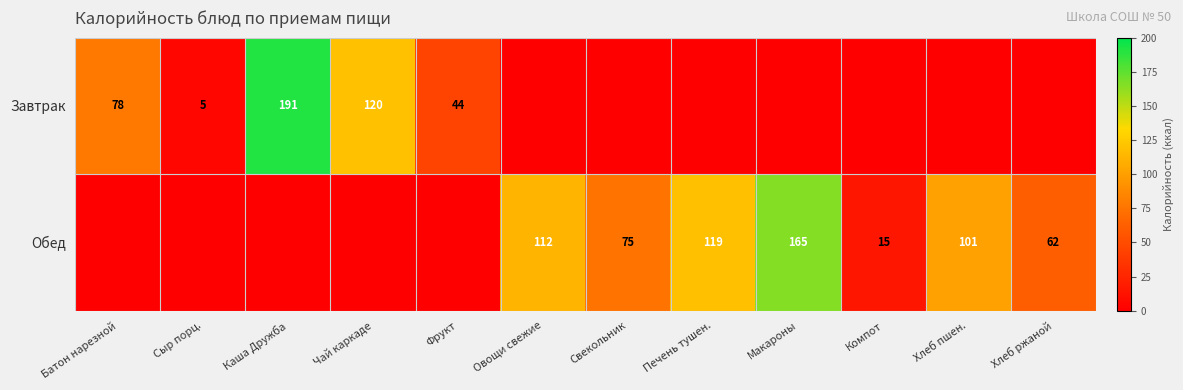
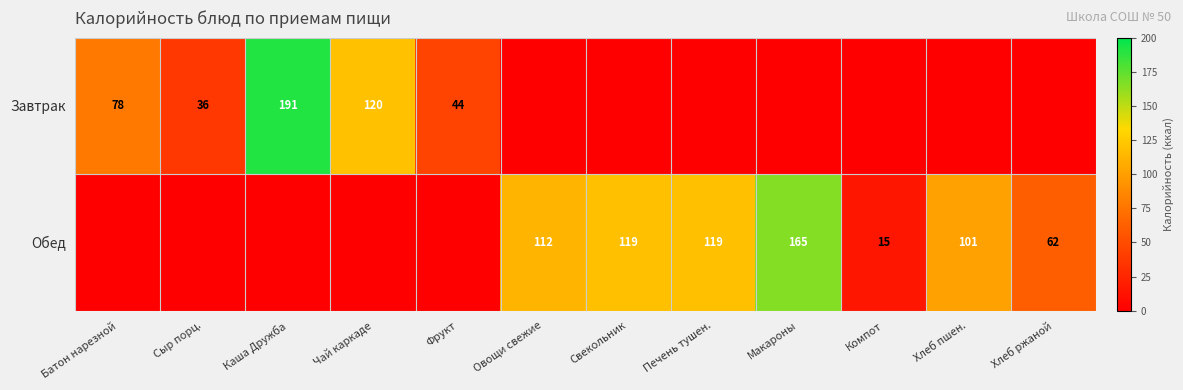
Завтрак, Сыр порц.: 5 -> 36
Обед, Свекольник: 75 -> 119
